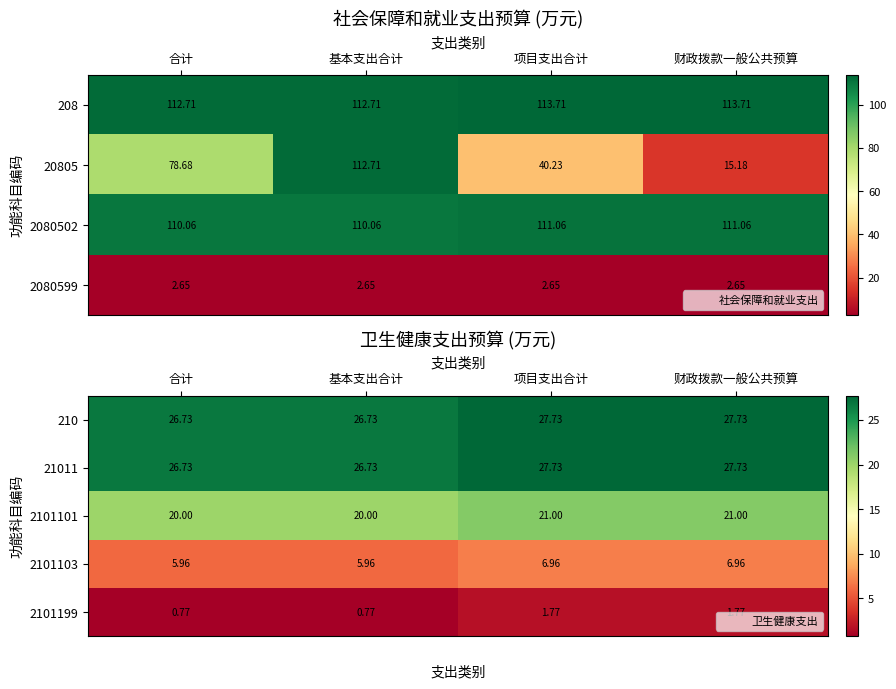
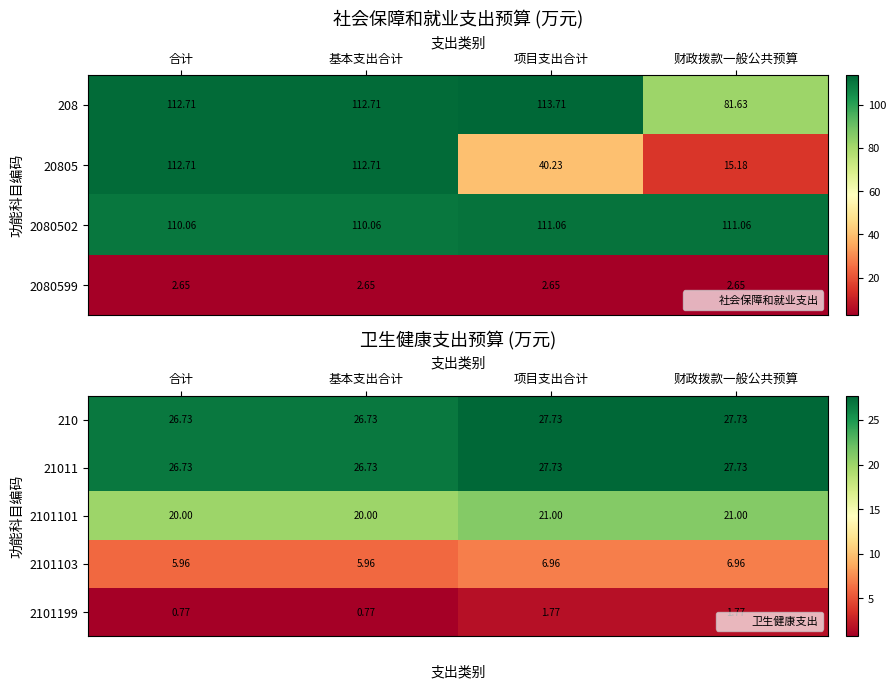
社会保障和就业支出预算 (万元), 208, 财政拨款一般公共预算: 113.71 -> 81.63
社会保障和就业支出预算 (万元), 20805, 合计: 78.68 -> 112.71
